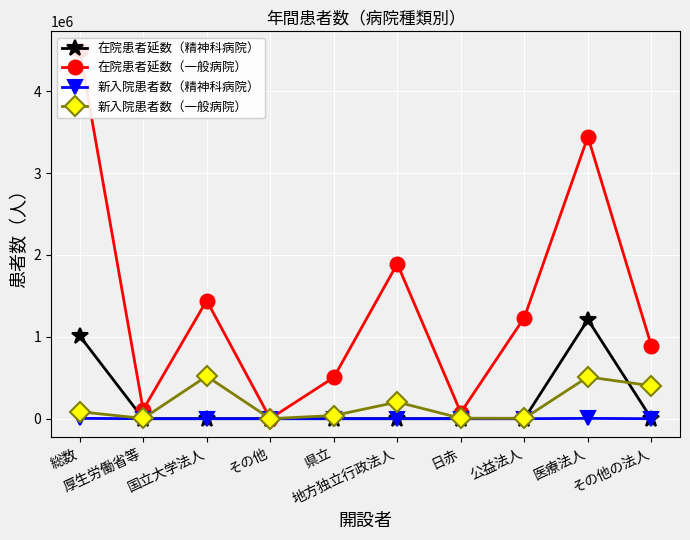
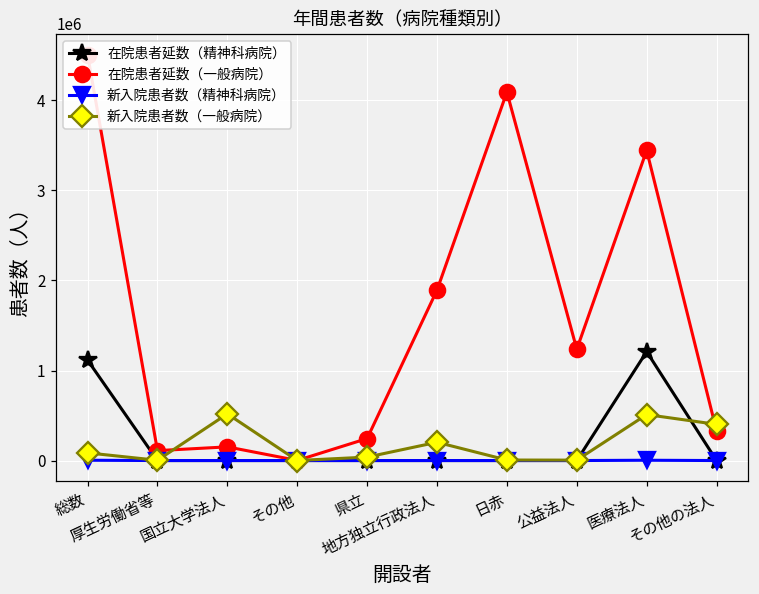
在院患者延数（精神科病院）, 総数: 1000000 -> 1100000
在院患者延数（一般病院）, 国立大学法人: 1400000 -> 200000
在院患者延数（一般病院）, 県立: 500000 -> 200000
在院患者延数（一般病院）, 日赤: 100000 -> 4100000
在院患者延数（一般病院）, その他の法人: 900000 -> 300000
